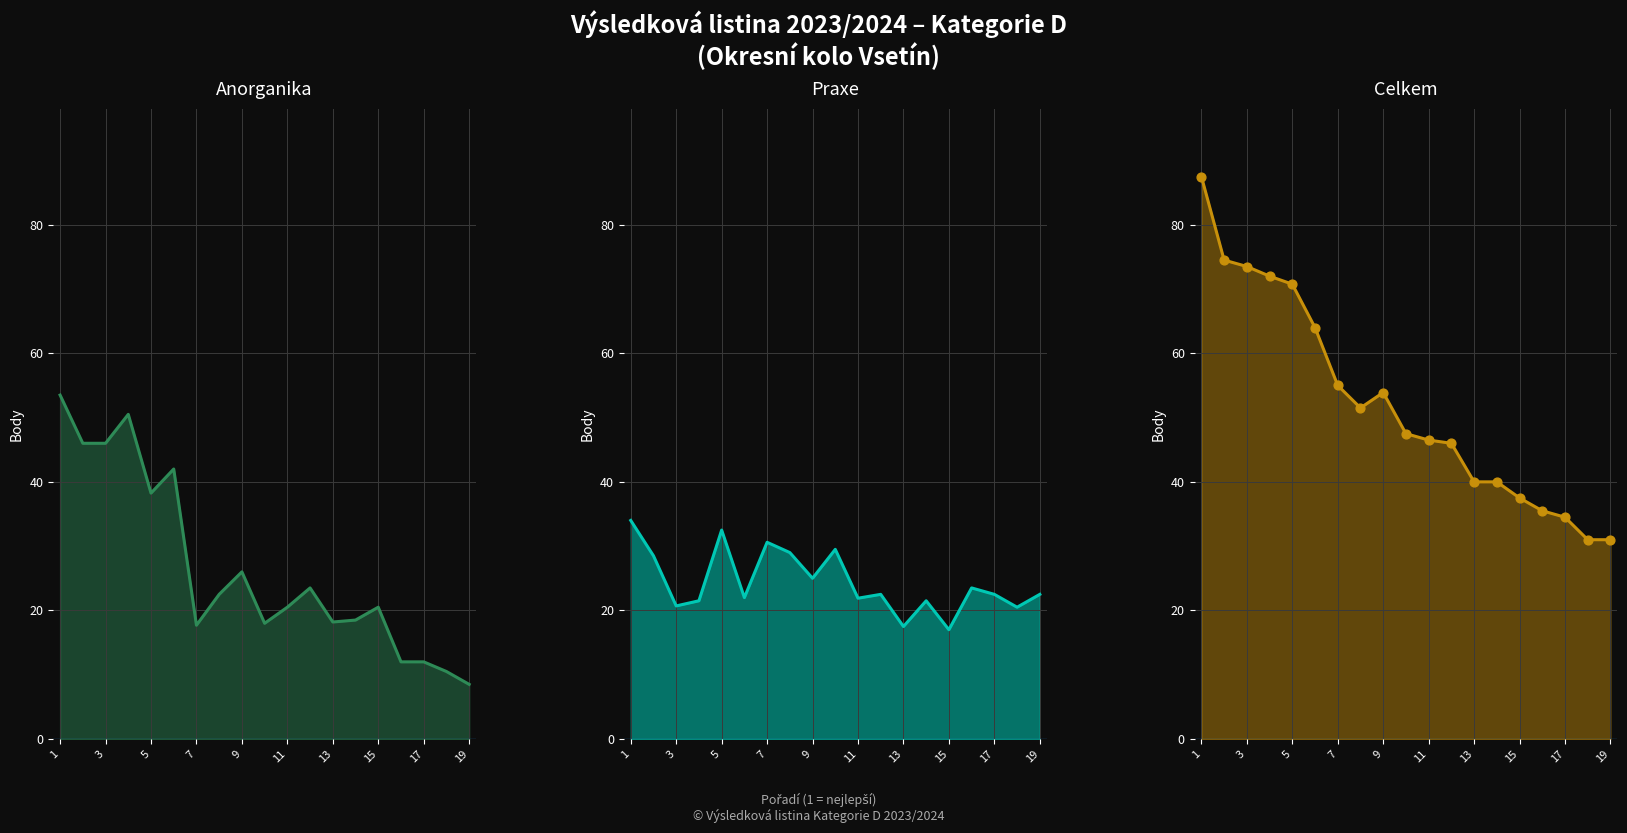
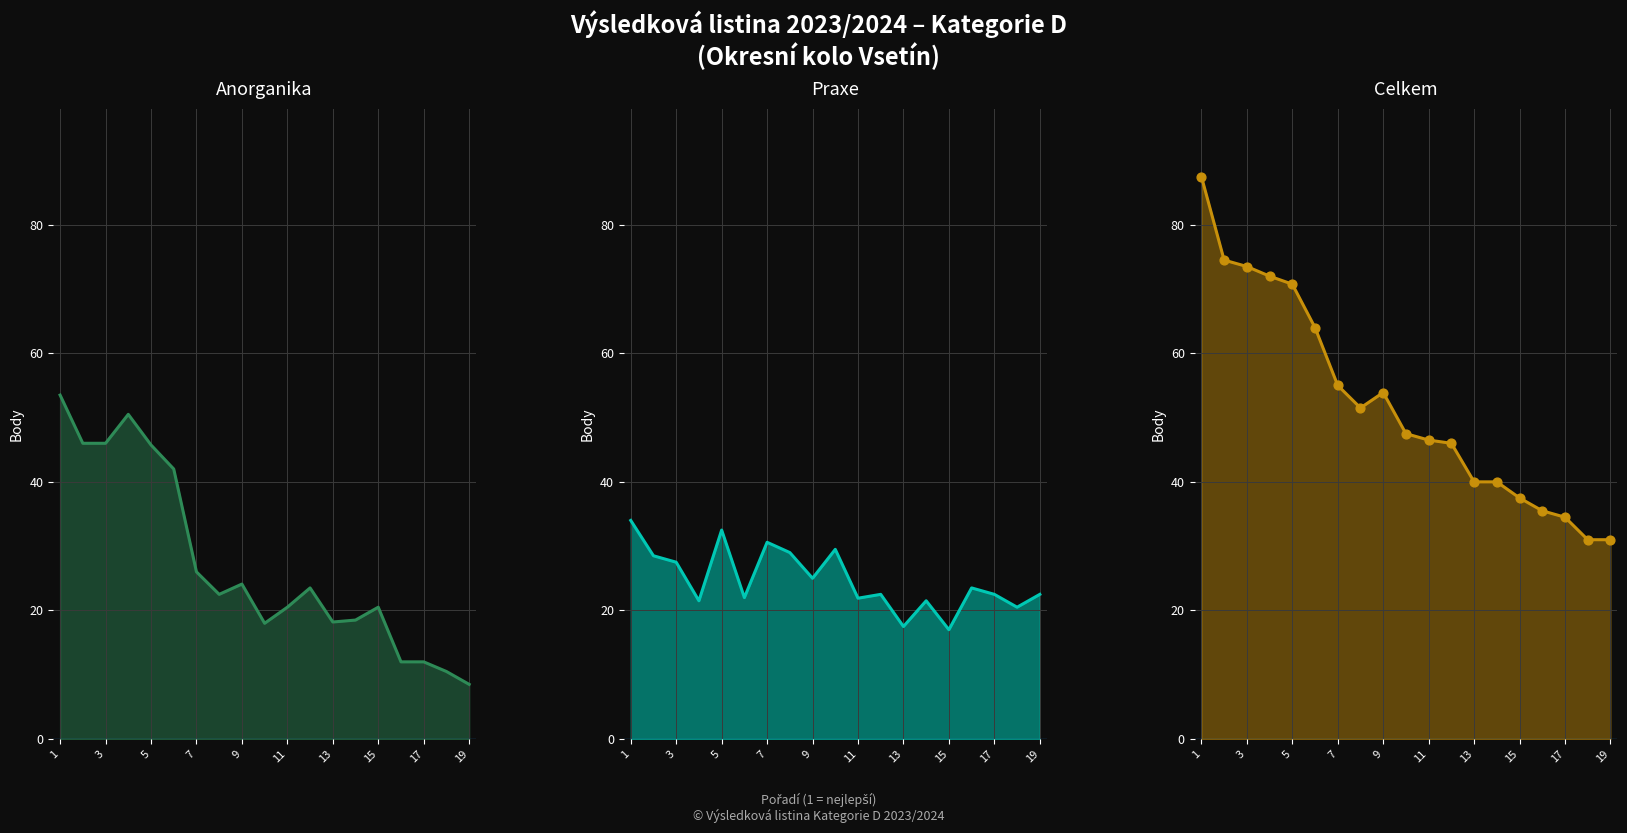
Anorganika, 5: 38 -> 46
Anorganika, 7: 18 -> 26
Anorganika, 9: 26 -> 24
Praxe, 3: 21 -> 28
